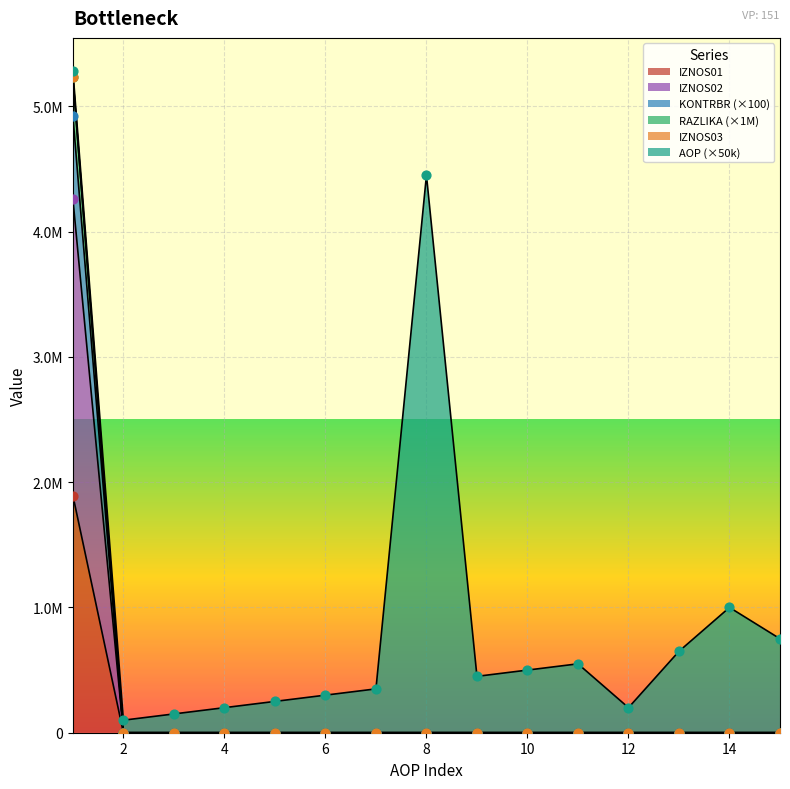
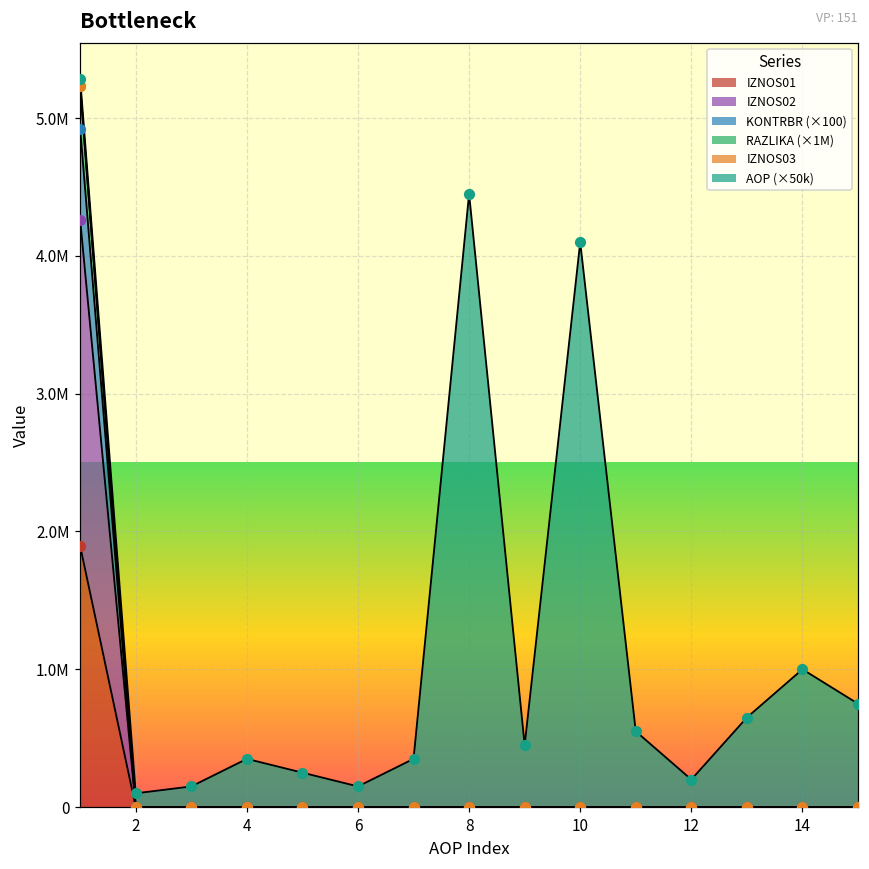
AOP (×50k), 4: 200000 -> 350000
AOP (×50k), 6: 300000 -> 150000
AOP (×50k), 10: 500000 -> 4100000
